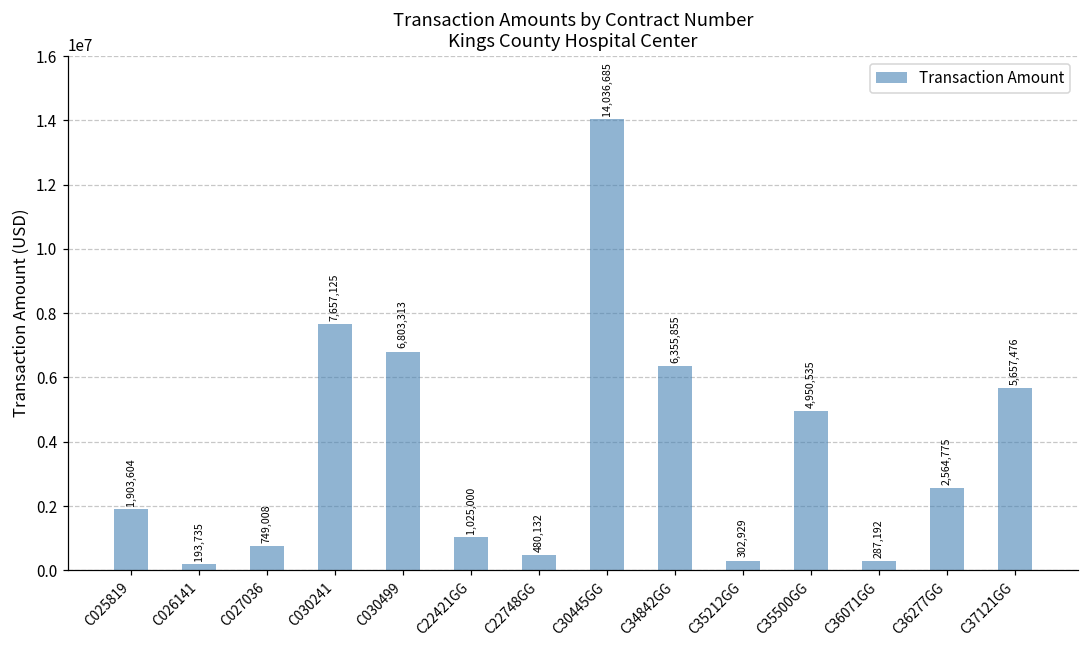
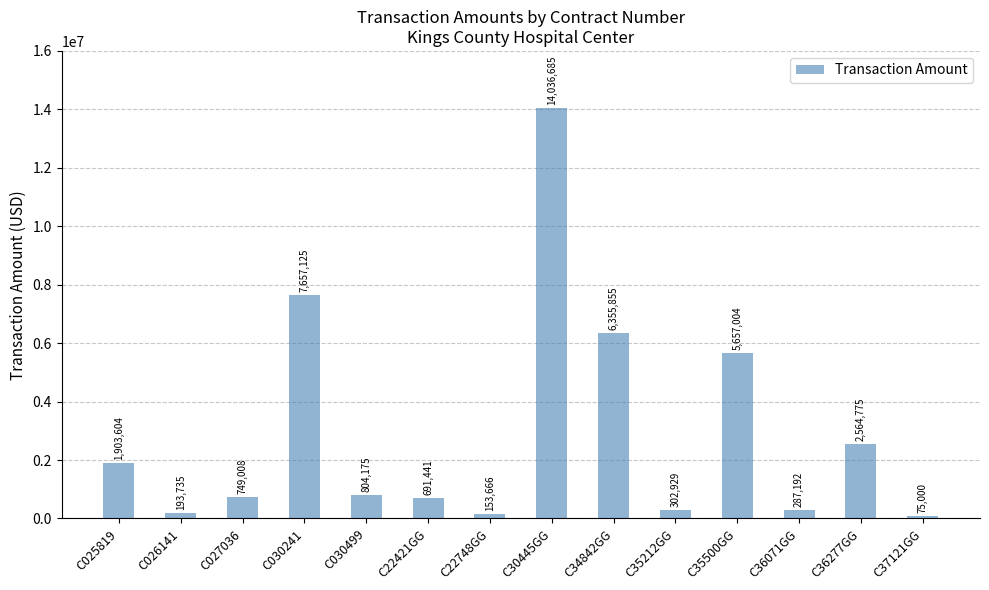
C030499: 6,803,313 -> 804,175
C22421GG: 1,025,000 -> 691,441
C22748GG: 480,132 -> 153,666
C35500GG: 4,950,535 -> 5,657,004
C37121GG: 5,657,476 -> 75,000
